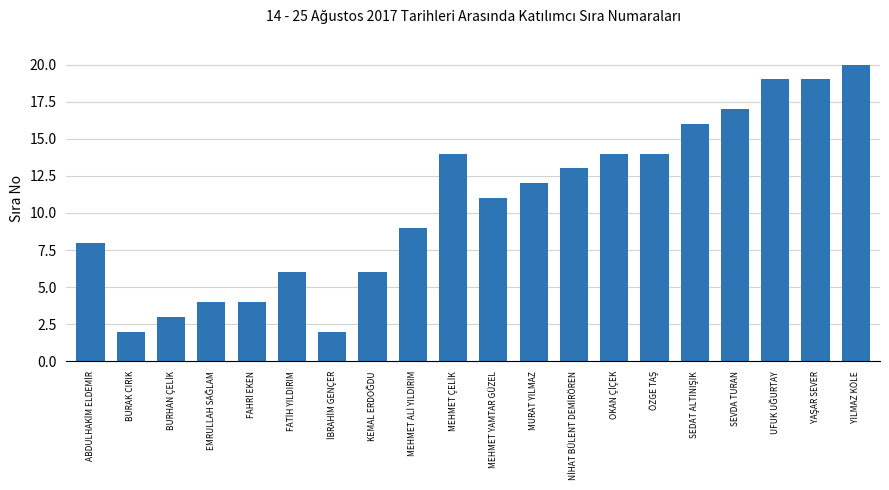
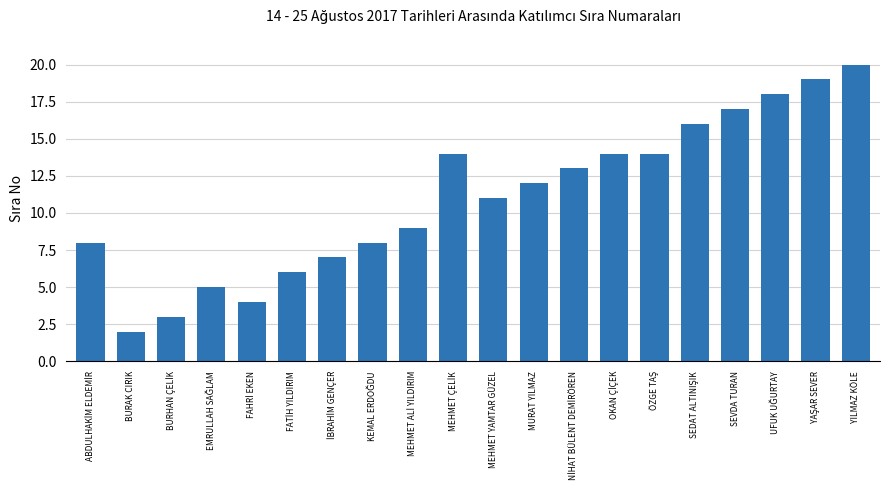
EMRULLAH SAĞLAM: 4 -> 5
İBRAHİM GENÇER: 2 -> 7
KEMAL ERDOĞDU: 6 -> 8
UFUK UĞURTAY: 19 -> 18
